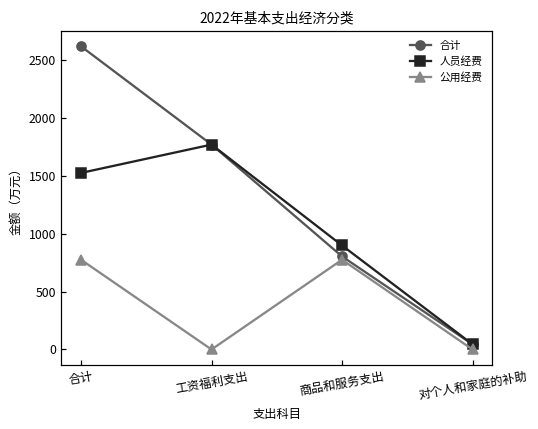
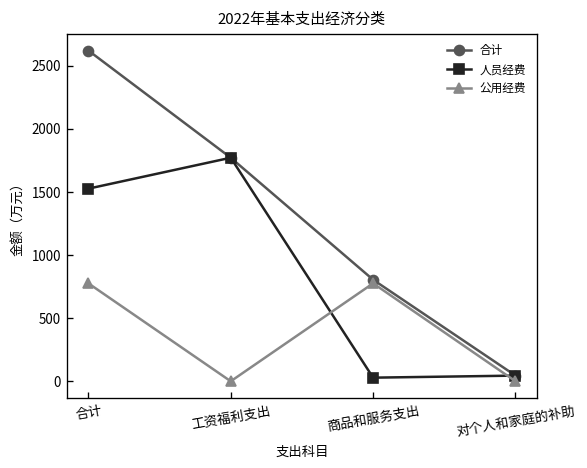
人员经费, 商品和服务支出: 900 -> 30
